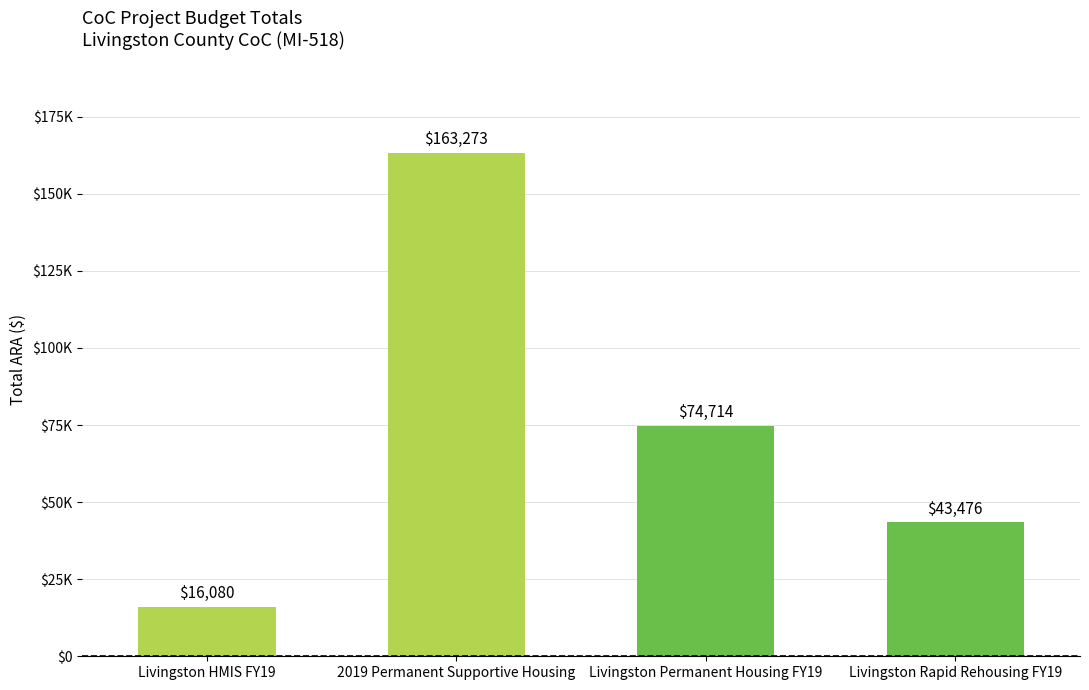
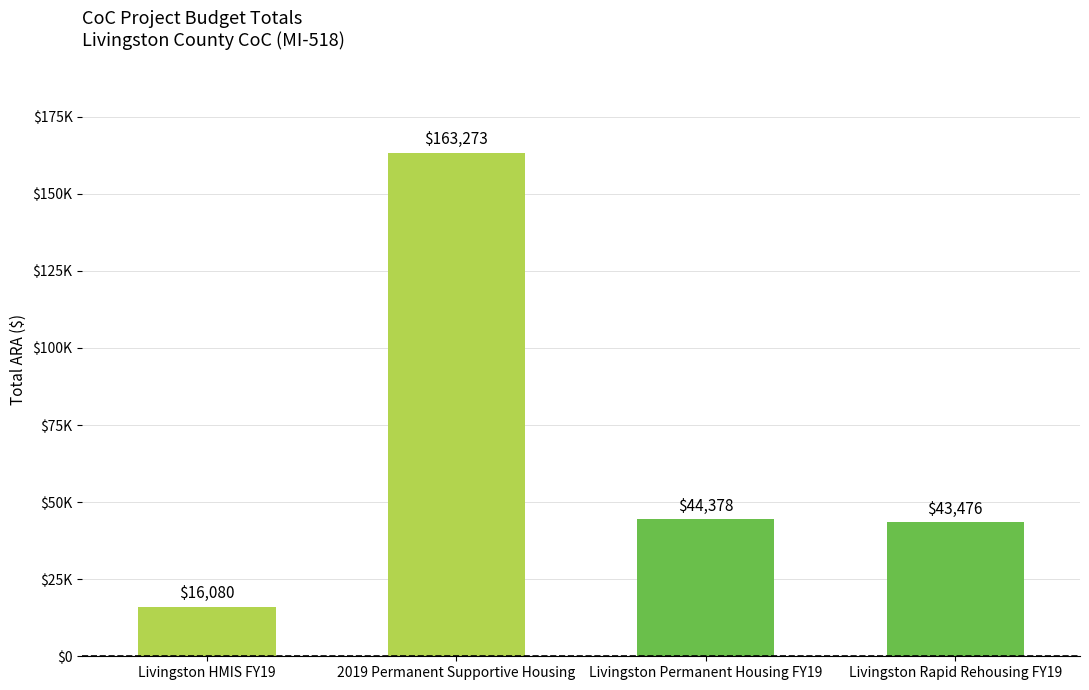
Livingston Permanent Housing FY19: $74,714 -> $44,378
